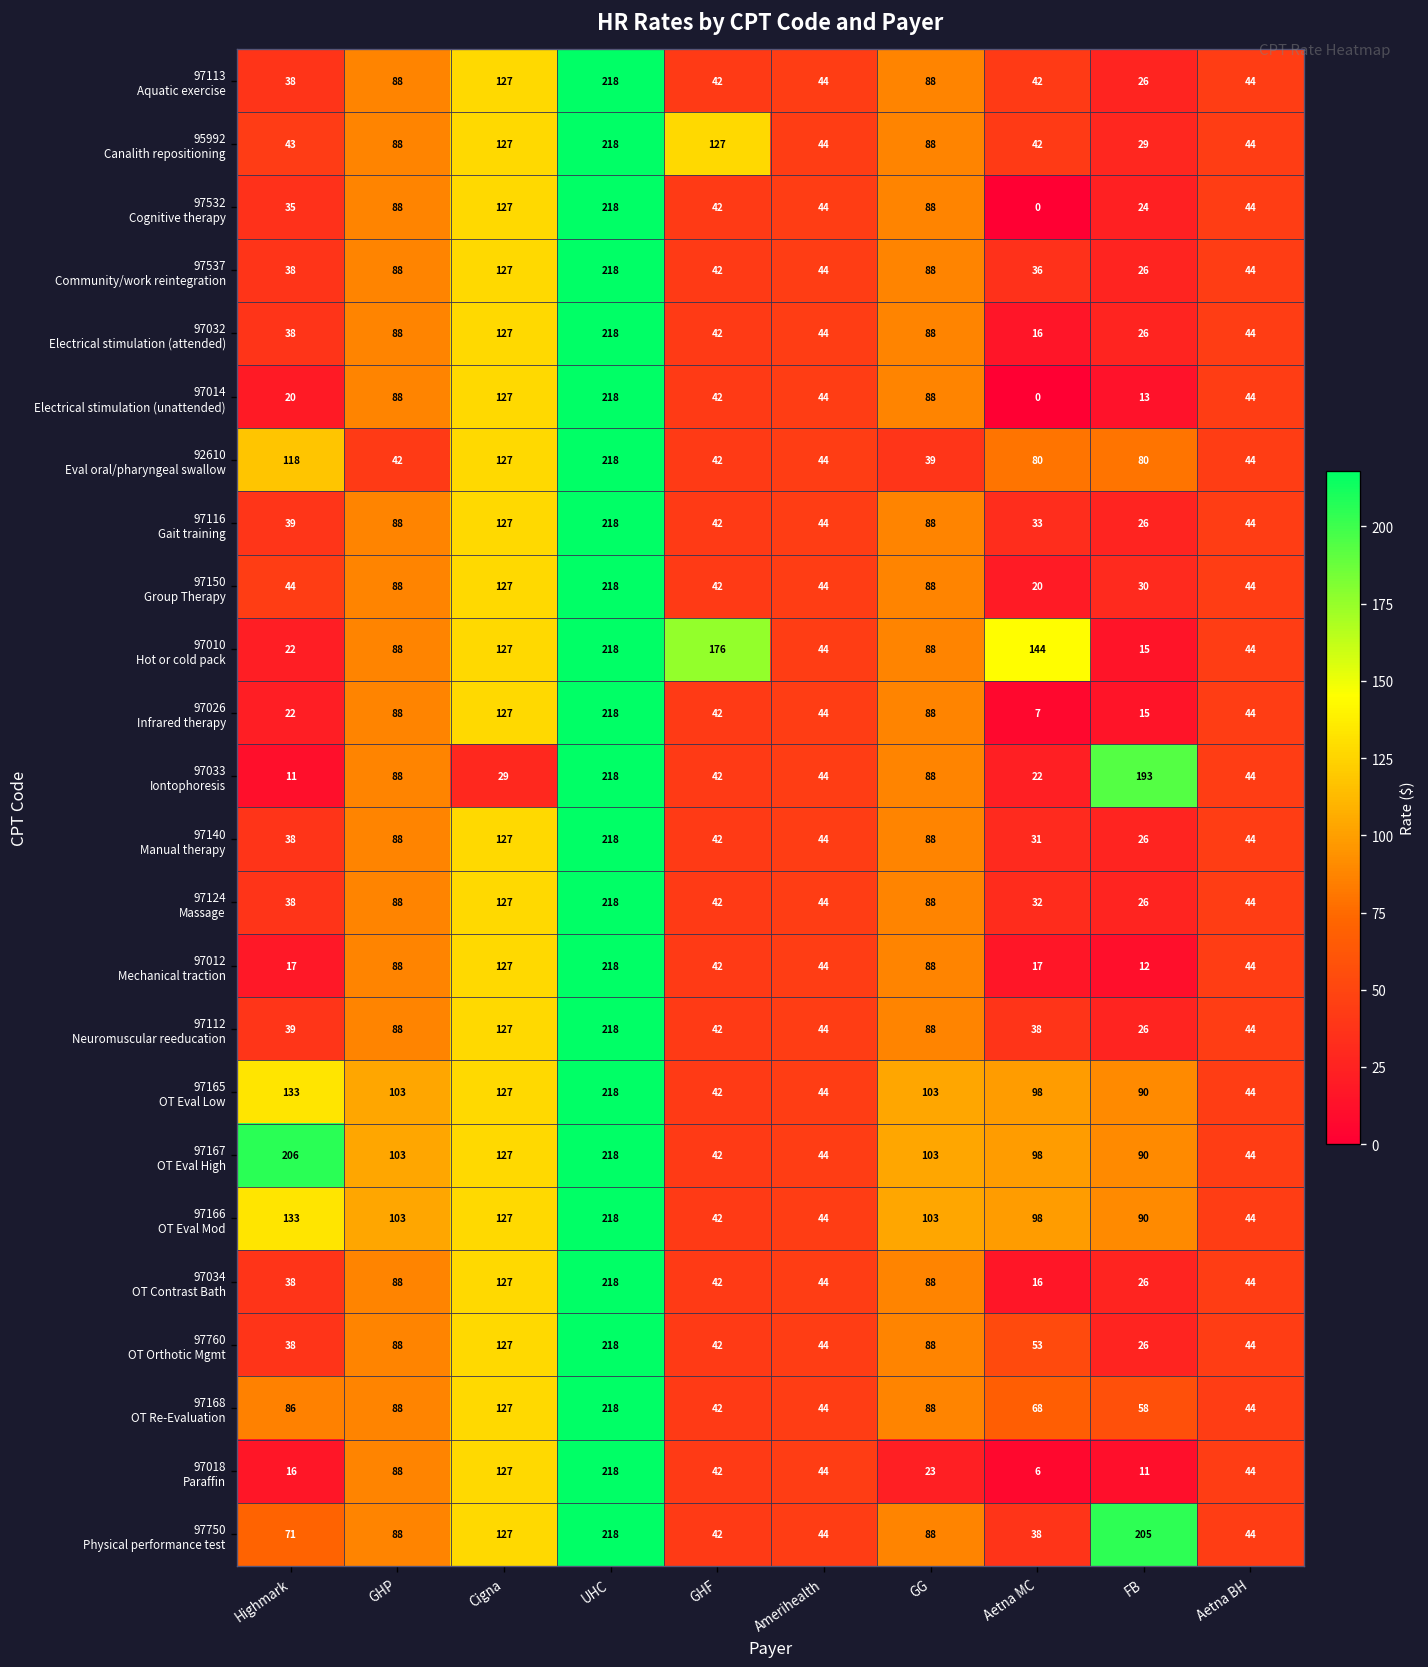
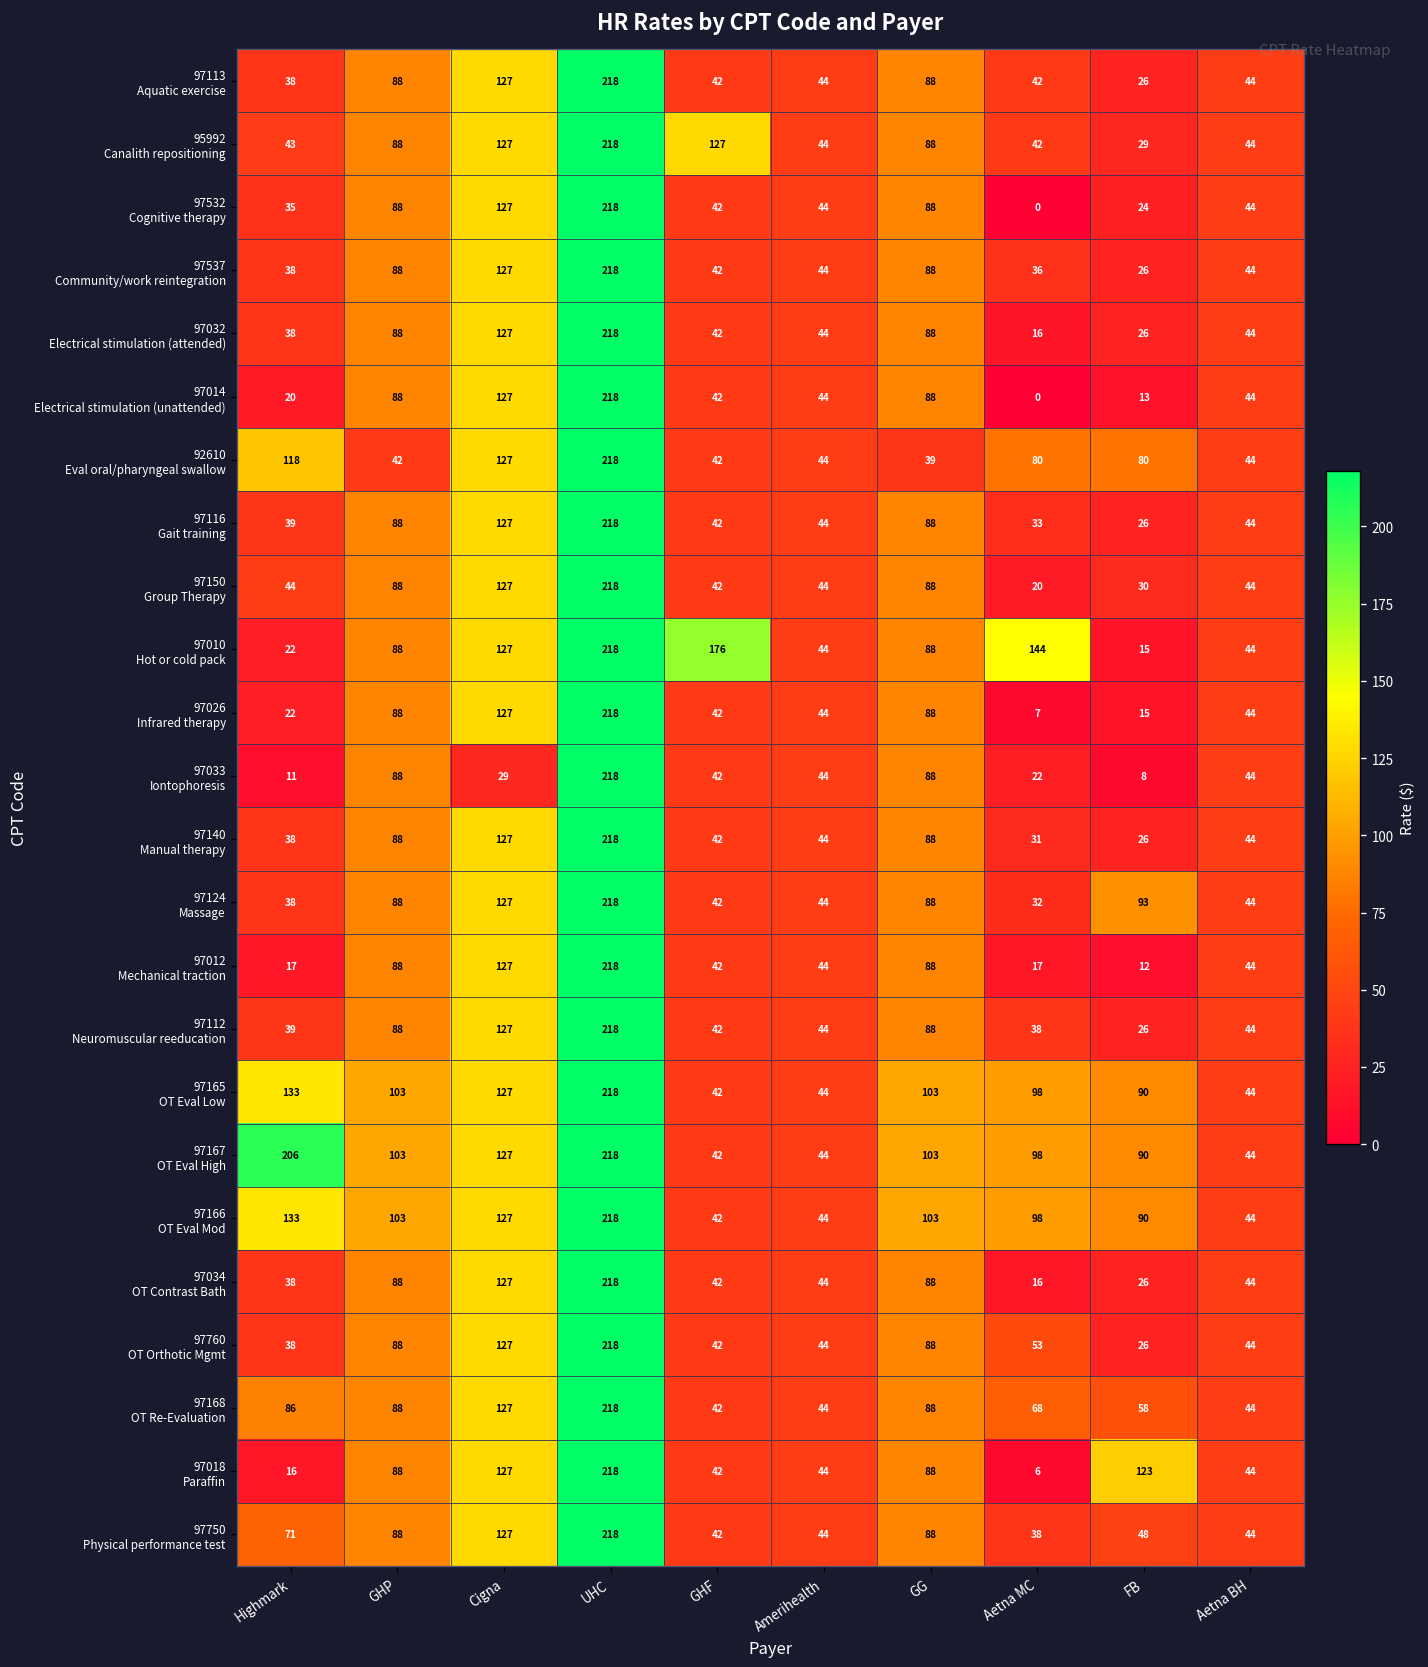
97033 Iontophoresis, FB: 193 -> 8
97124 Massage, FB: 26 -> 93
97018 Paraffin, GG: 23 -> 88
97018 Paraffin, FB: 11 -> 123
97750 Physical performance test, FB: 205 -> 48
